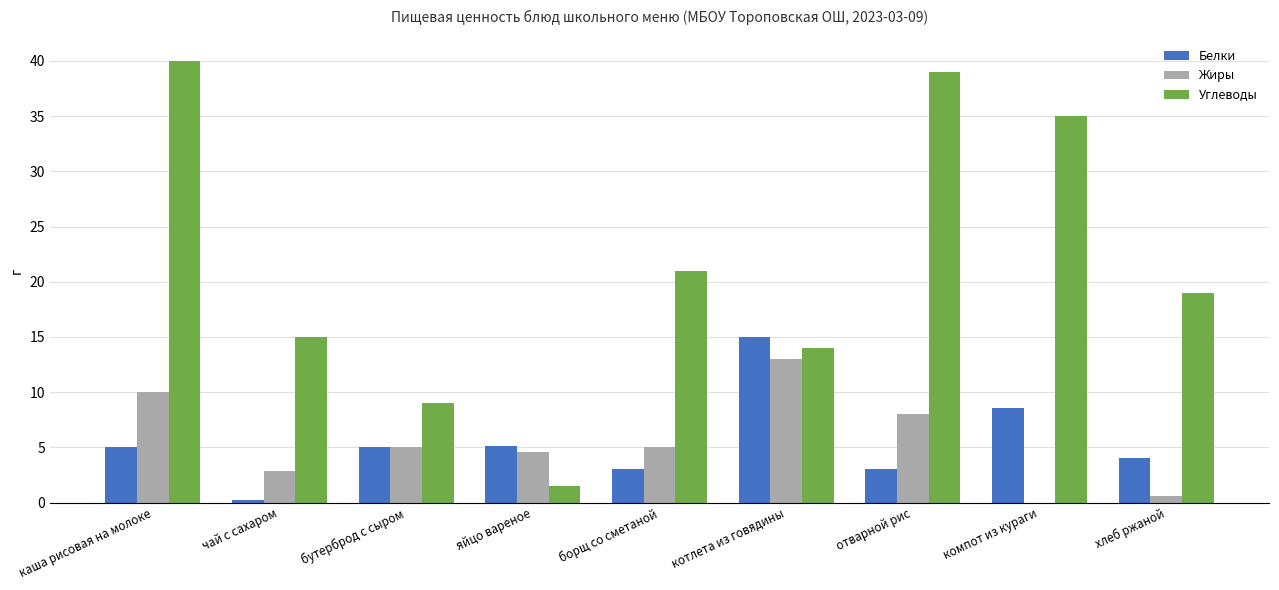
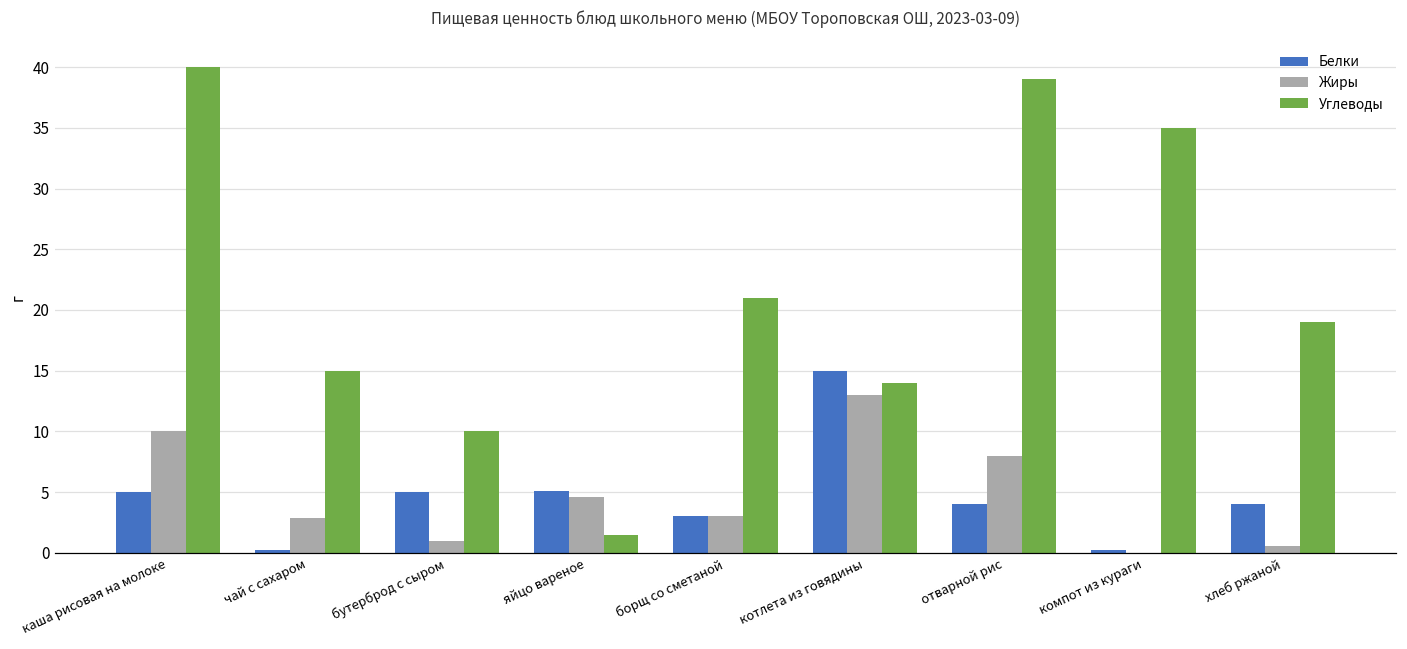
Жиры, бутерброд с сыром: 5 -> 1
Углеводы, бутерброд с сыром: 9 -> 10
Жиры, борщ со сметаной: 5 -> 3
Белки, отварной рис: 3 -> 4
Белки, компот из кураги: 8.6 -> 0.2
